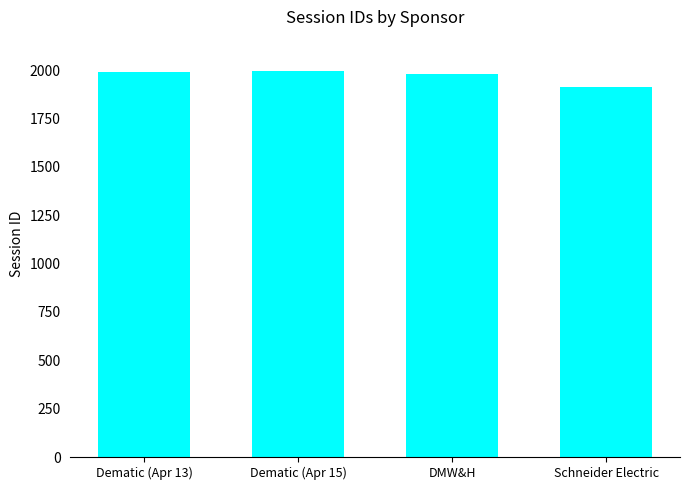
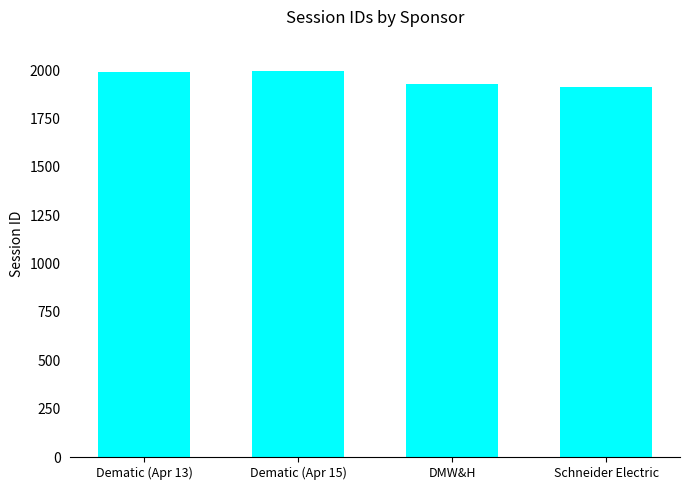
DMW&H: 1980 -> 1930
